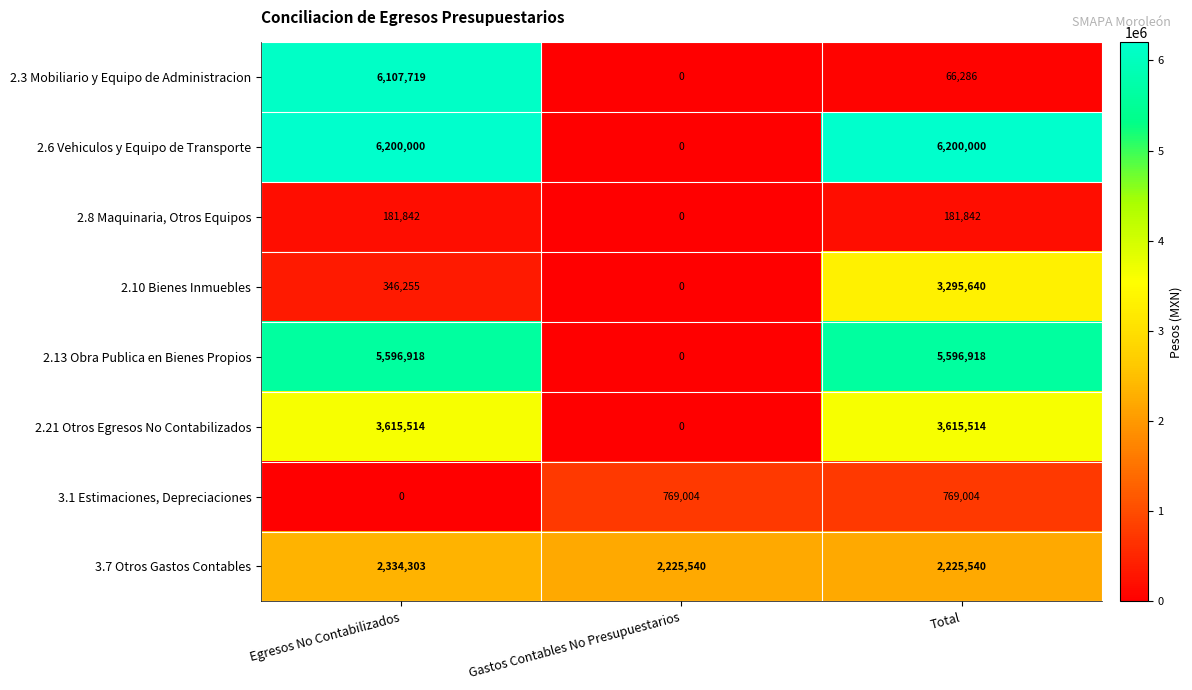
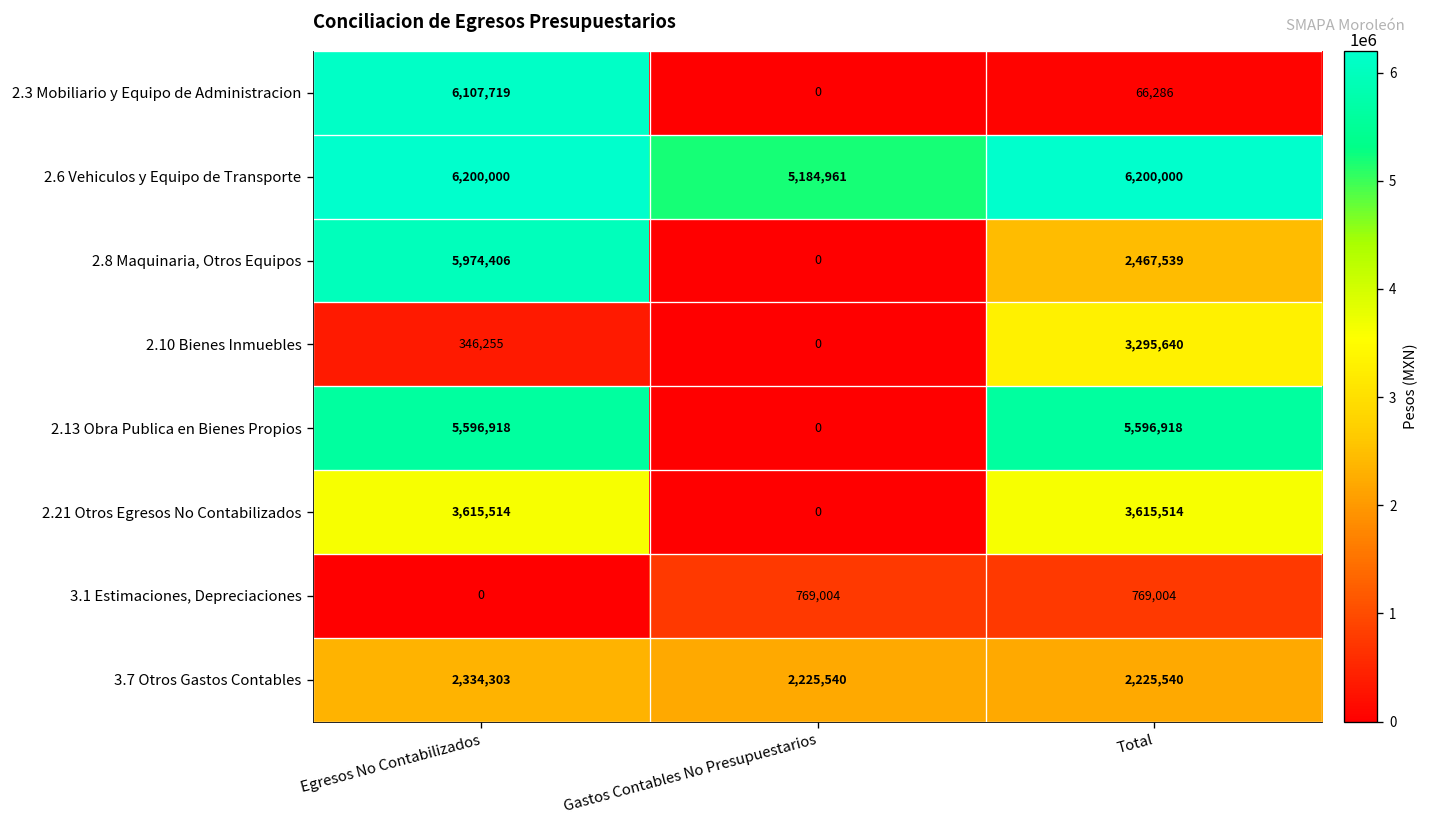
2.6 Vehiculos y Equipo de Transporte, Gastos Contables No Presupuestarios: 0 -> 5,184,961
2.8 Maquinaria, Otros Equipos, Egresos No Contabilizados: 181,842 -> 5,974,406
2.8 Maquinaria, Otros Equipos, Total: 181,842 -> 2,467,539
